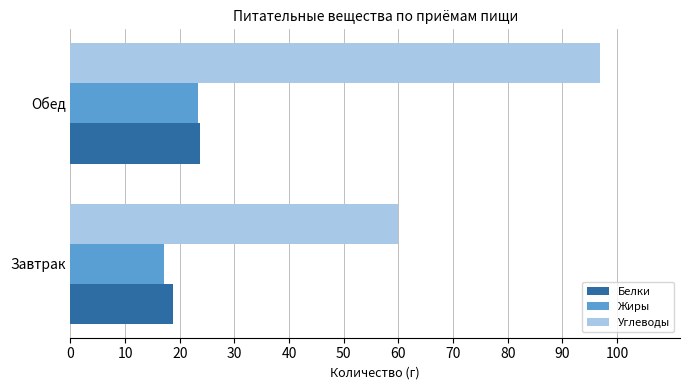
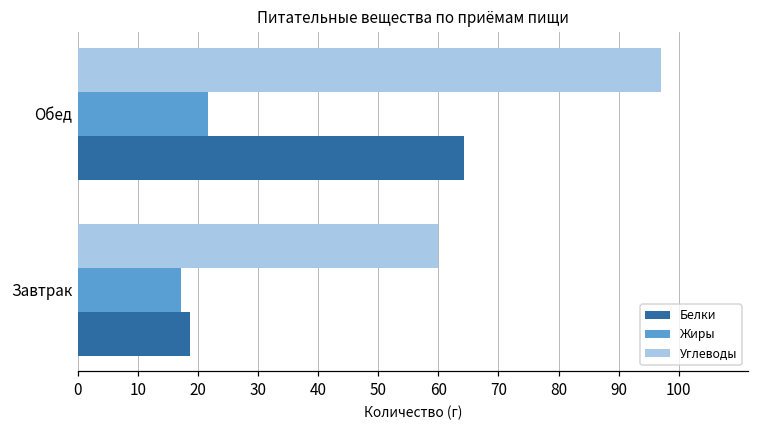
Жиры, Обед: 23 -> 22
Белки, Обед: 24 -> 64
